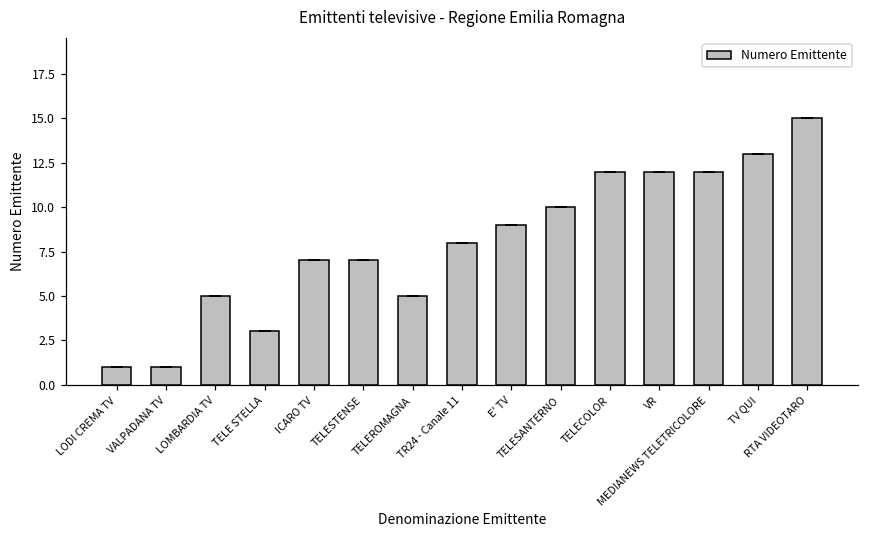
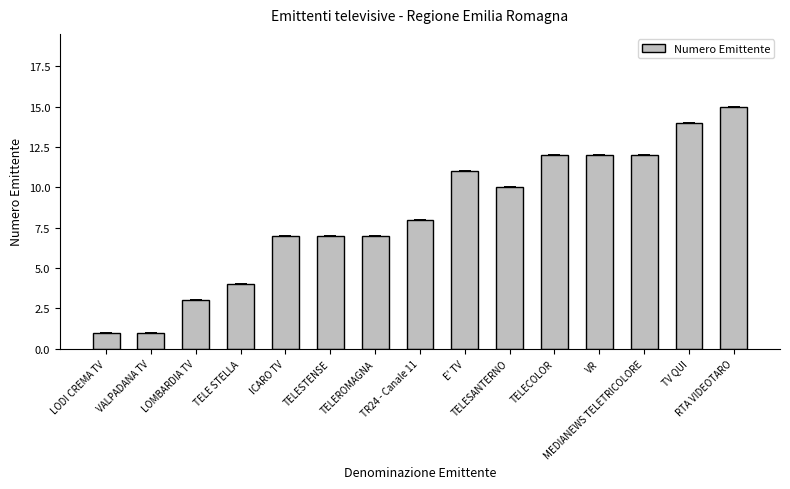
LOMBARDIA TV: 5 -> 3
TELE STELLA: 3 -> 4
TELEROMAGNA: 5 -> 7
E' TV: 9 -> 11
TV QUI: 13 -> 14
